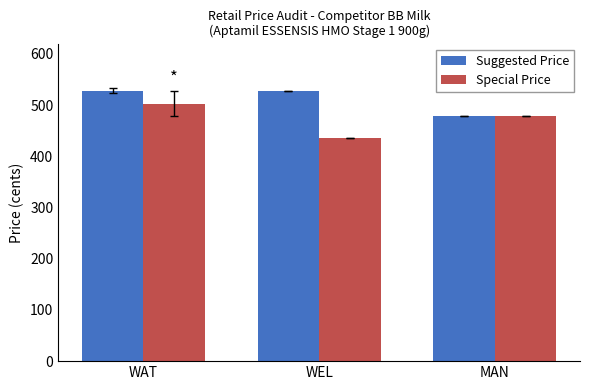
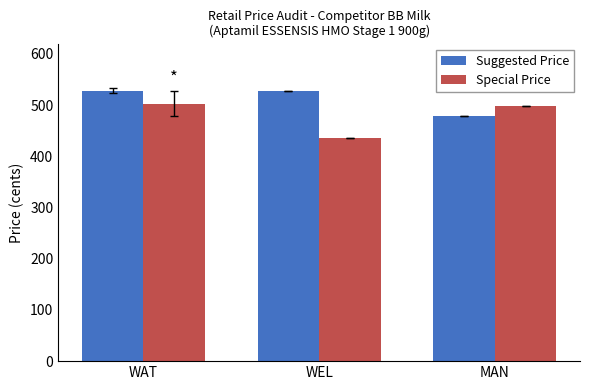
Special Price, MAN: 480 -> 500
